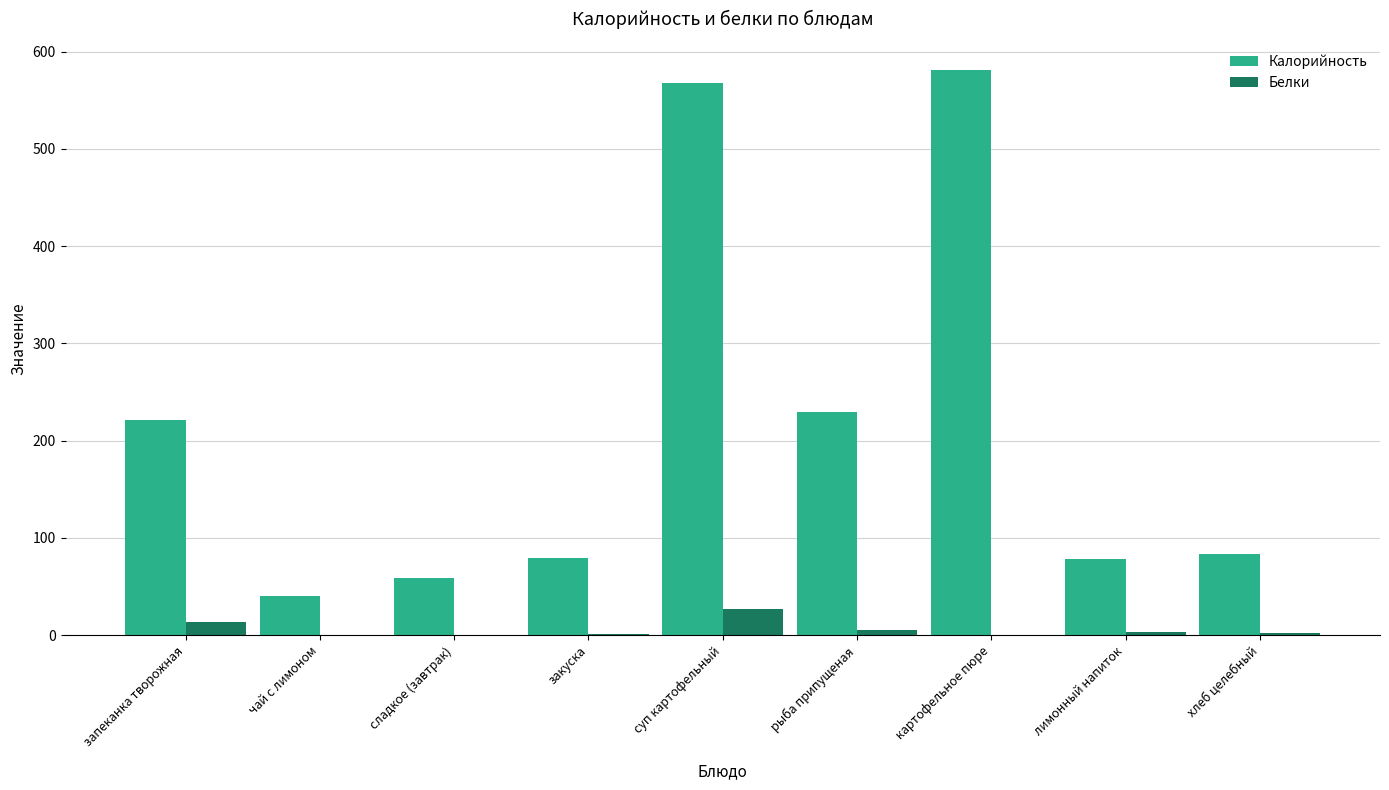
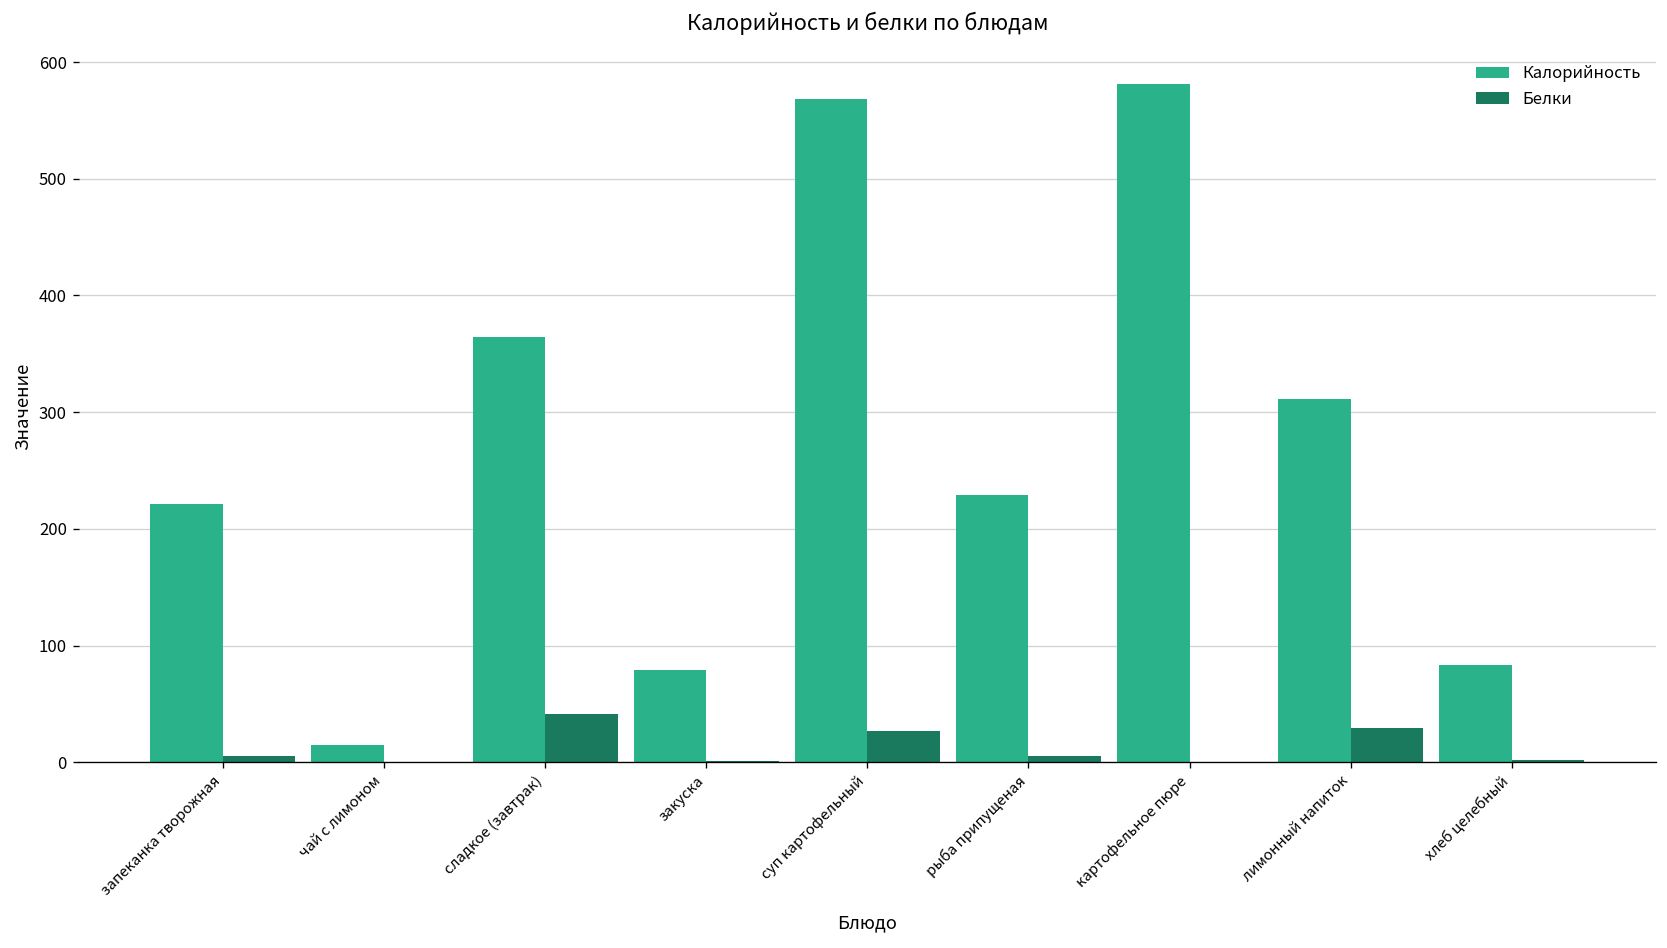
Белки, запеканка творожная: 14 -> 5
Калорийность, чай с лимоном: 40 -> 20
Калорийность, сладкое (завтрак): 60 -> 360
Белки, сладкое (завтрак): 0 -> 40
Калорийность, лимонный напиток: 80 -> 310
Белки, лимонный напиток: 0 -> 30
